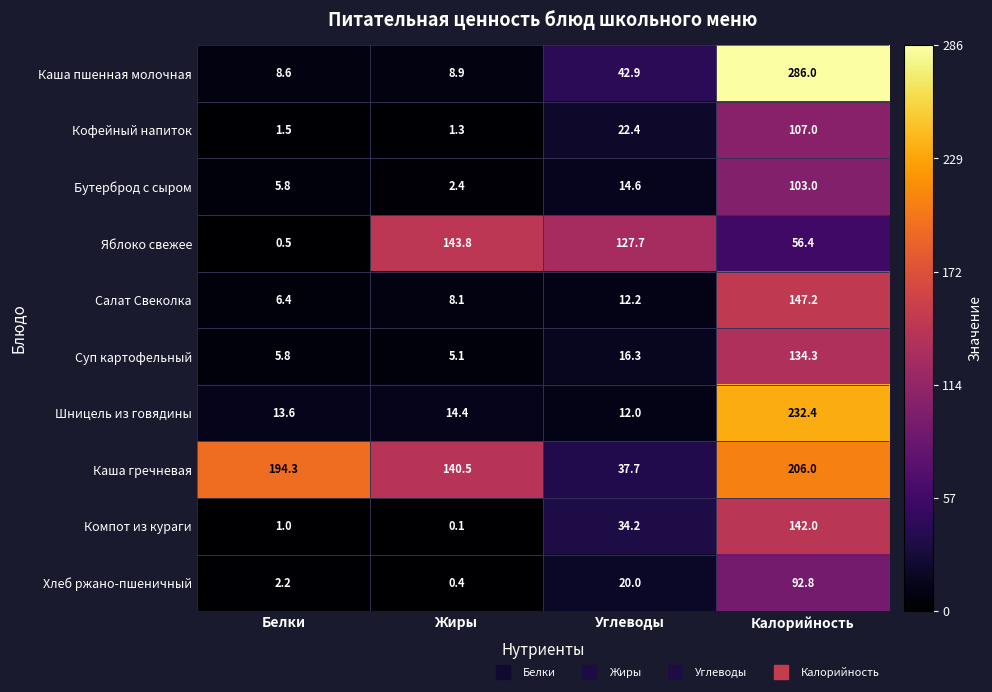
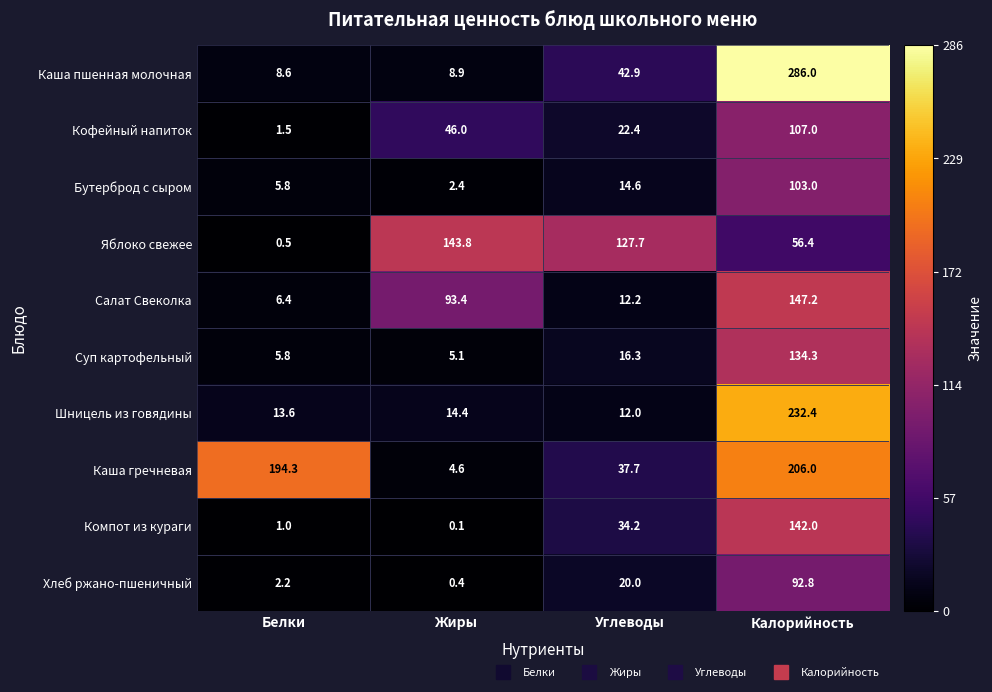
Кофейный напиток, Жиры: 1.3 -> 46.0
Салат Свеколка, Жиры: 8.1 -> 93.4
Каша гречневая, Жиры: 140.5 -> 4.6
